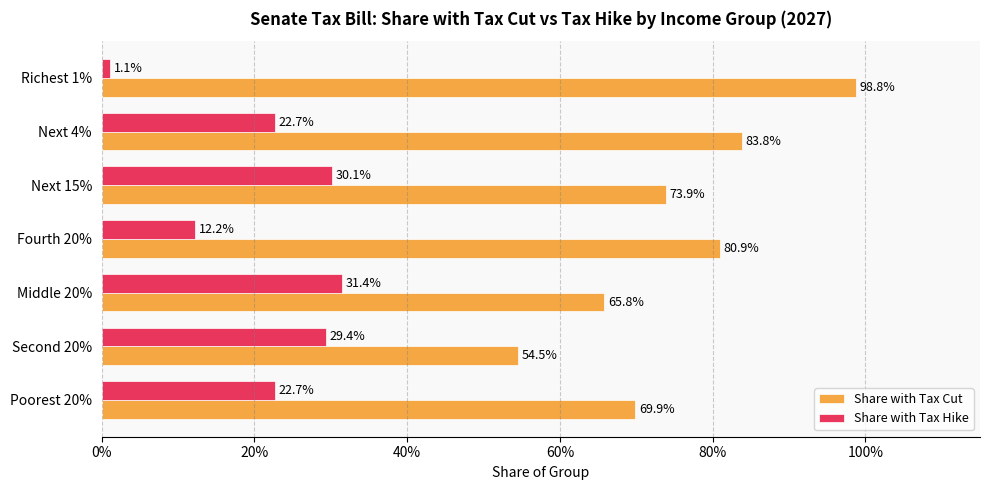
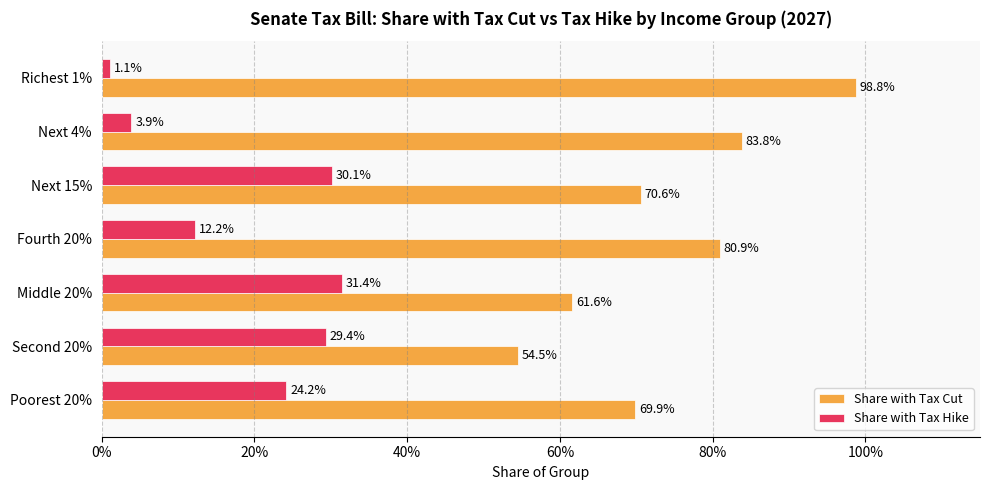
Share with Tax Hike, Next 4%: 22.7% -> 3.9%
Share with Tax Cut, Next 15%: 73.9% -> 70.6%
Share with Tax Cut, Middle 20%: 65.8% -> 61.6%
Share with Tax Hike, Poorest 20%: 22.7% -> 24.2%
